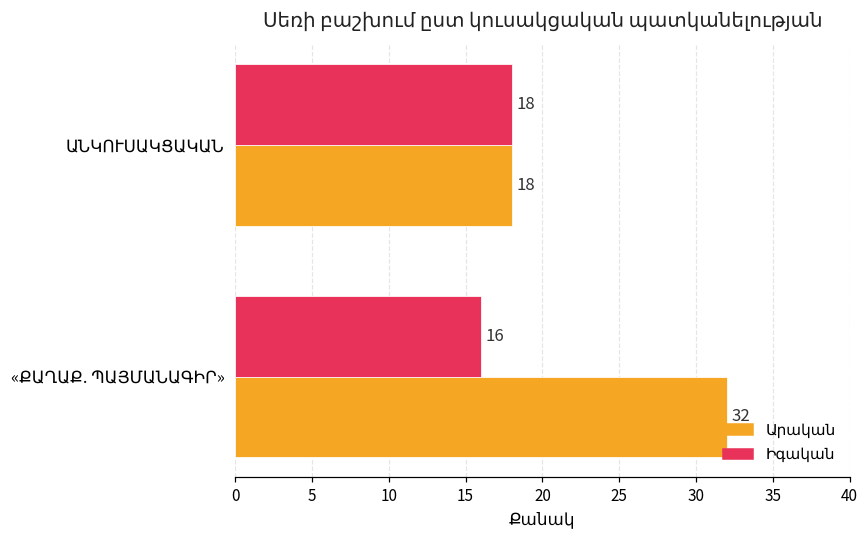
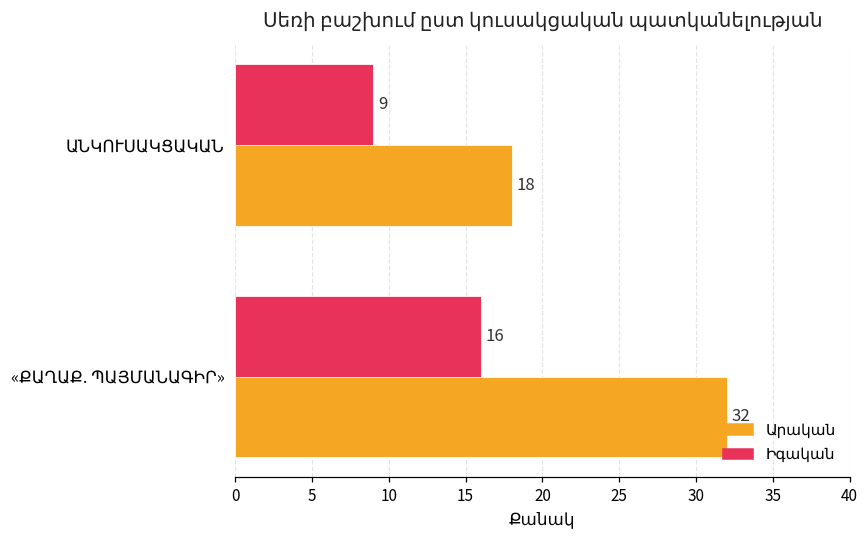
Իգական, ԱՆԿՈՒՍԱԿՑԱԿԱՆ: 18 -> 9
